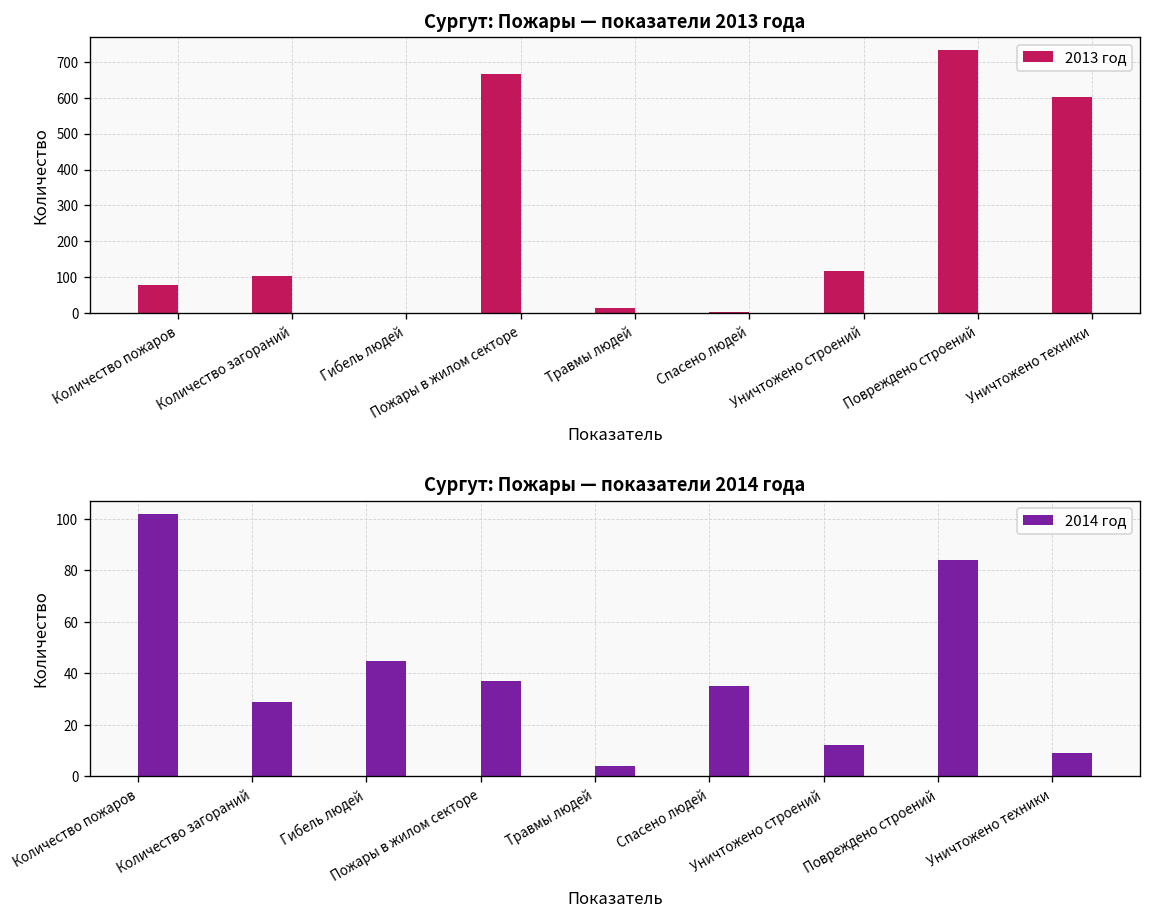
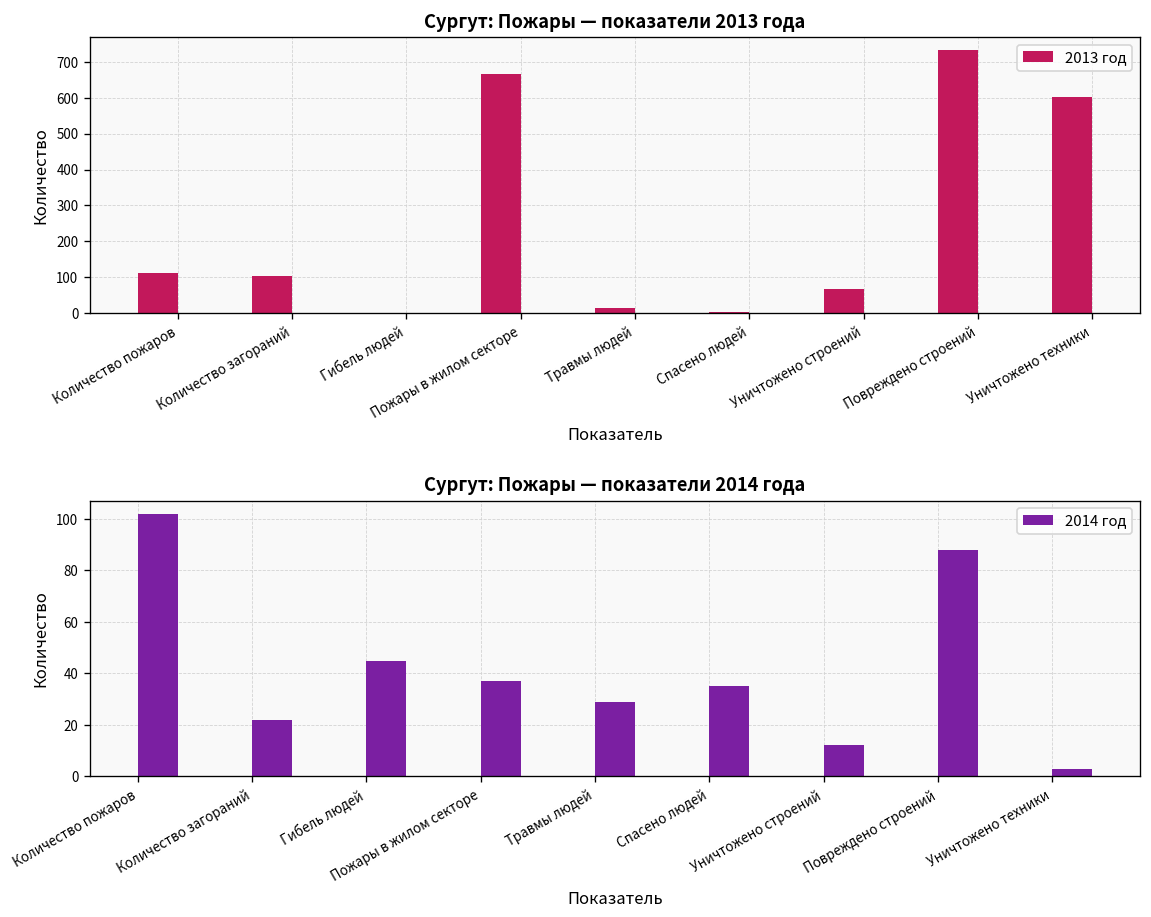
Сургут: Пожары — показатели 2013 года, Количество пожаров: 80 -> 110
Сургут: Пожары — показатели 2013 года, Уничтожено строений: 120 -> 70
Сургут: Пожары — показатели 2014 года, Количество загораний: 29 -> 22
Сургут: Пожары — показатели 2014 года, Травмы людей: 4 -> 29
Сургут: Пожары — показатели 2014 года, Повреждено строений: 84 -> 88
Сургут: Пожары — показатели 2014 года, Уничтожено техники: 9 -> 3
